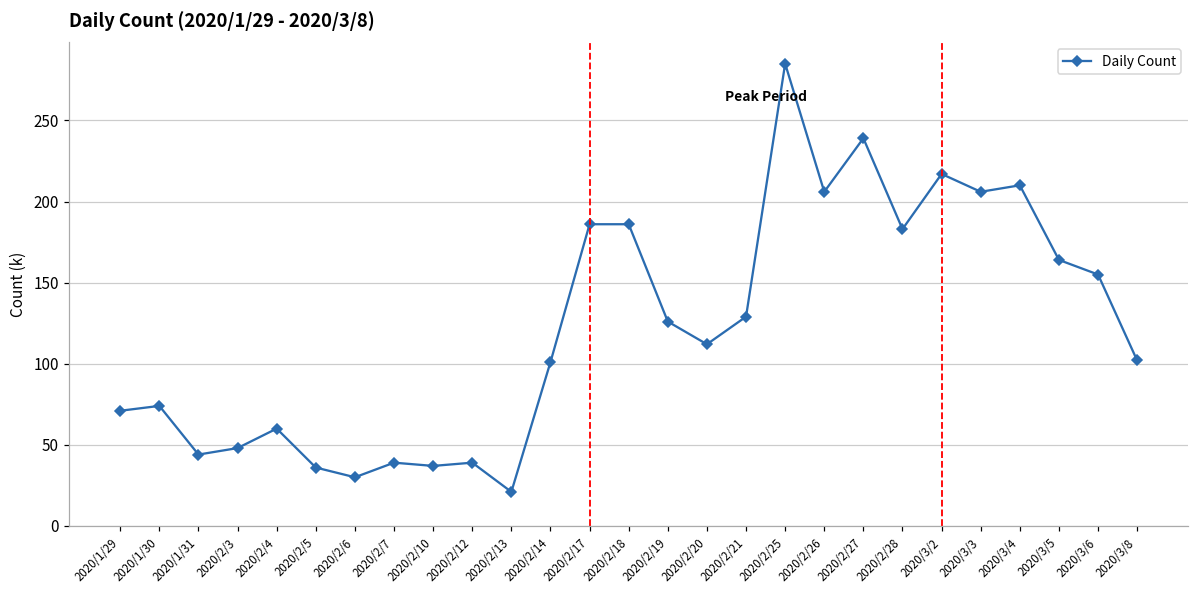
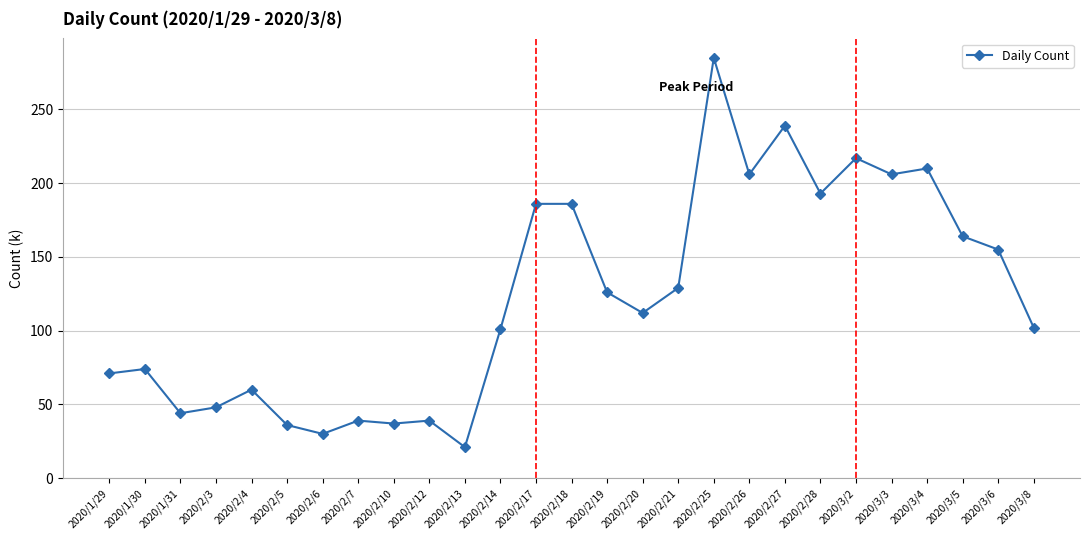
2020/2/28: 183 -> 193
